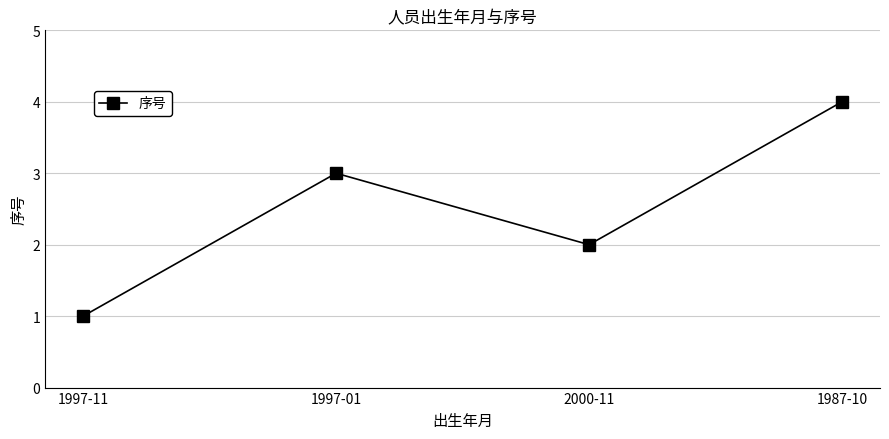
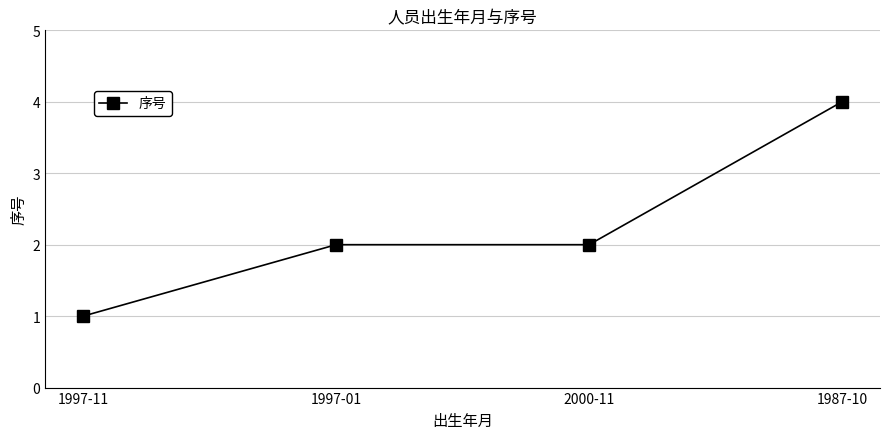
1997-01: 3 -> 2
